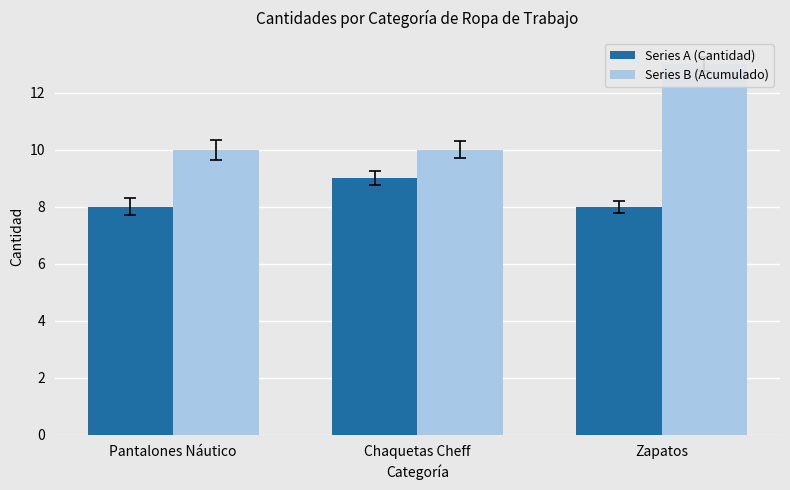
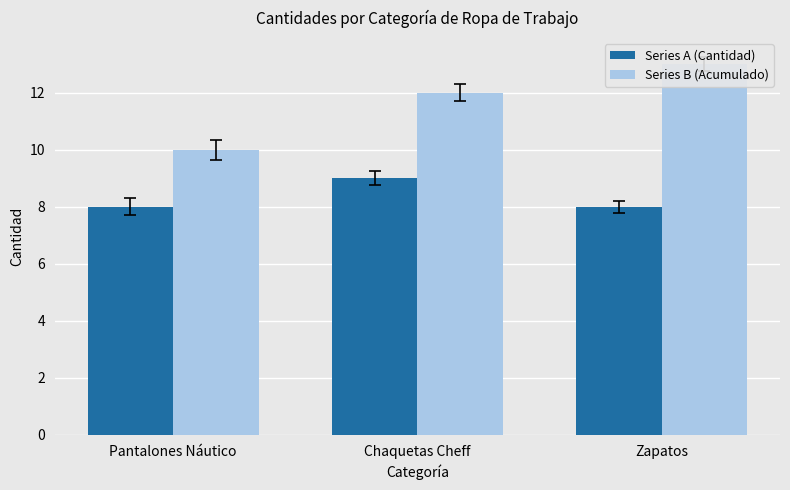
Series B (Acumulado), Chaquetas Cheff: 10 -> 12
